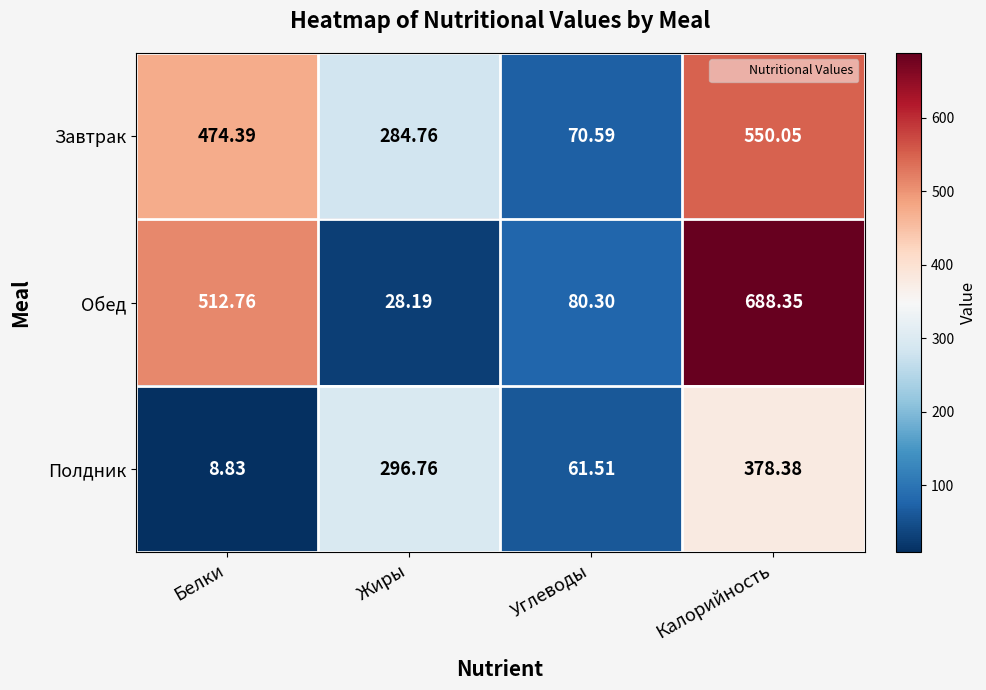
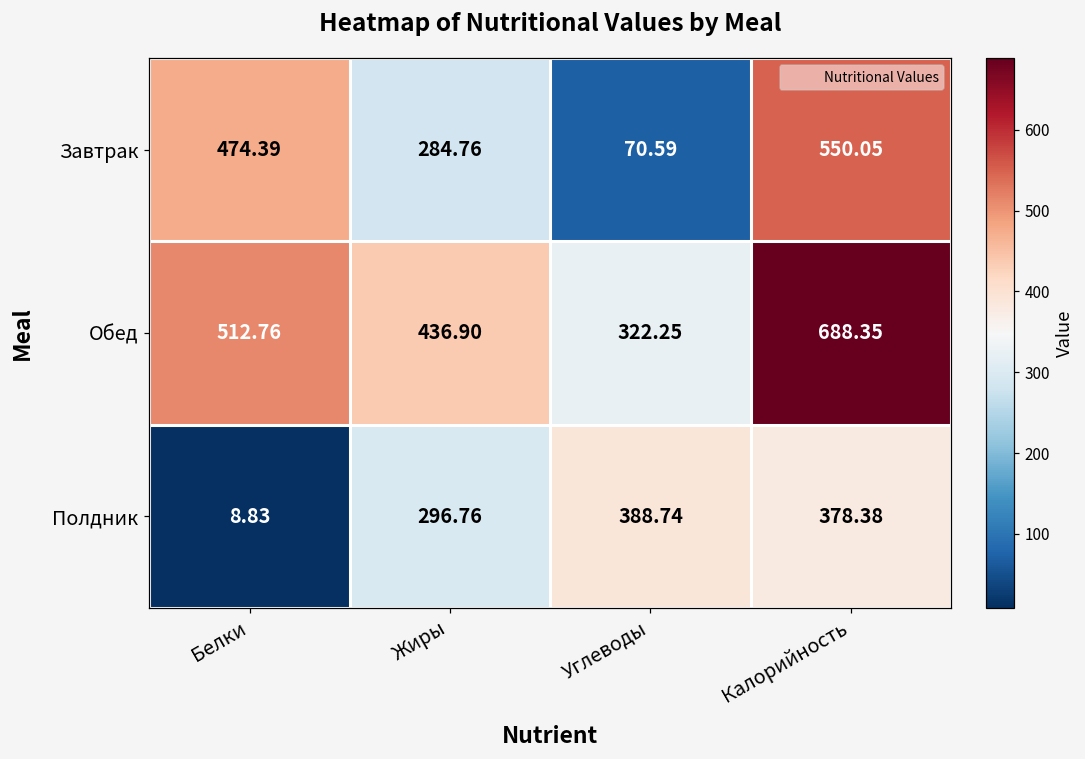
Обед, Жиры: 28.19 -> 436.90
Обед, Углеводы: 80.30 -> 322.25
Полдник, Углеводы: 61.51 -> 388.74
